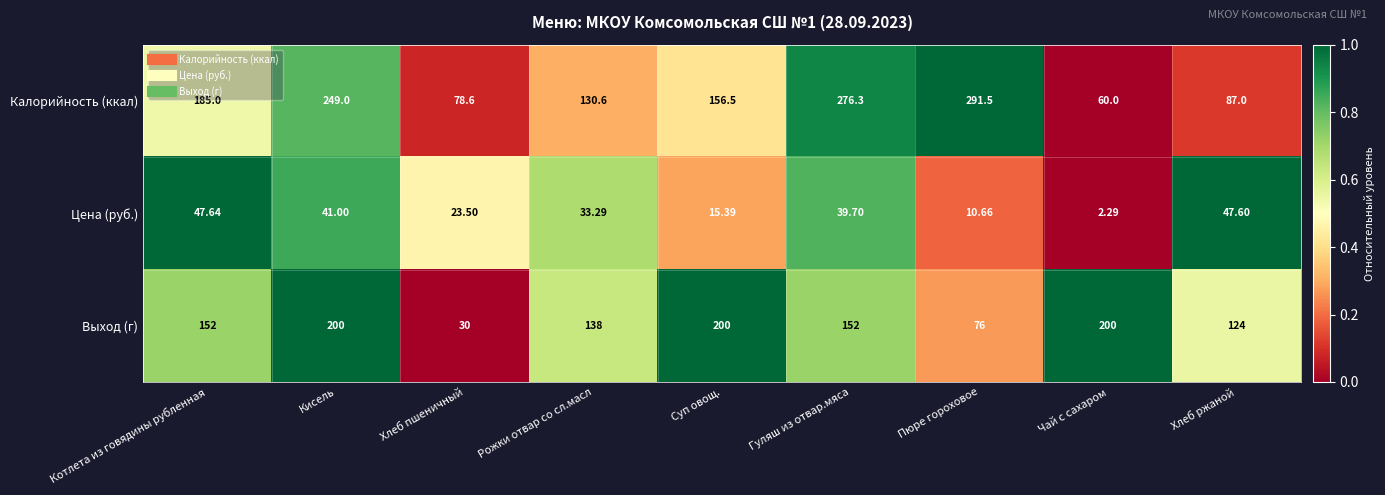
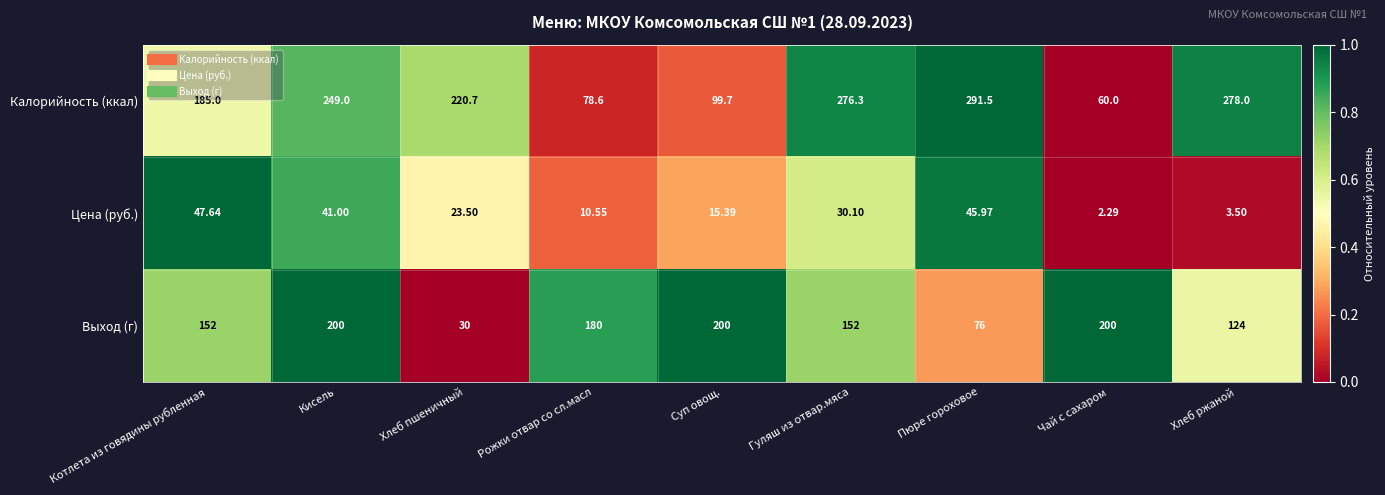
Калорийность (ккал), Хлеб пшеничный: 78.6 -> 220.7
Калорийность (ккал), Рожки отвар со сл.масл: 130.6 -> 78.6
Калорийность (ккал), Суп овощ.: 156.5 -> 99.7
Калорийность (ккал), Хлеб ржаной: 87.0 -> 278.0
Цена (руб.), Рожки отвар со сл.масл: 33.29 -> 10.55
Цена (руб.), Гуляш из отвар.мяса: 39.70 -> 30.10
Цена (руб.), Пюре гороховое: 10.66 -> 45.97
Цена (руб.), Хлеб ржаной: 47.60 -> 3.50
Выход (г), Рожки отвар со сл.масл: 138 -> 180
